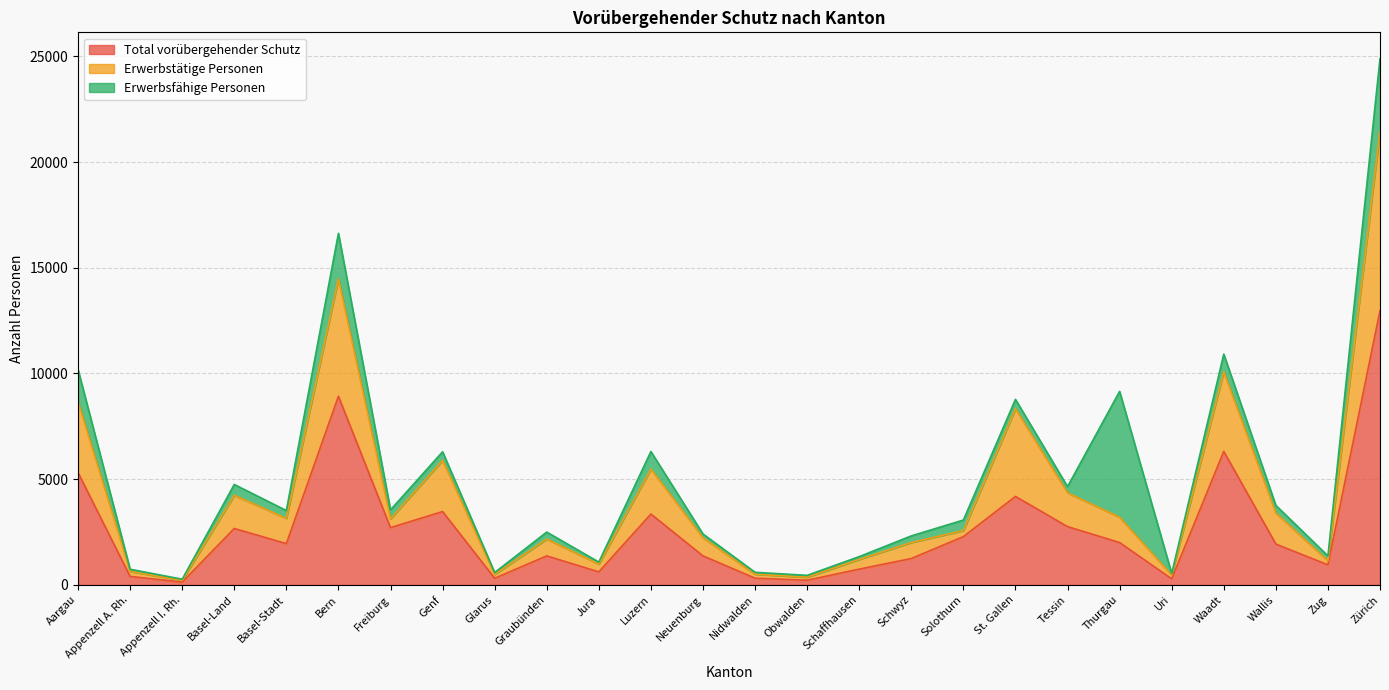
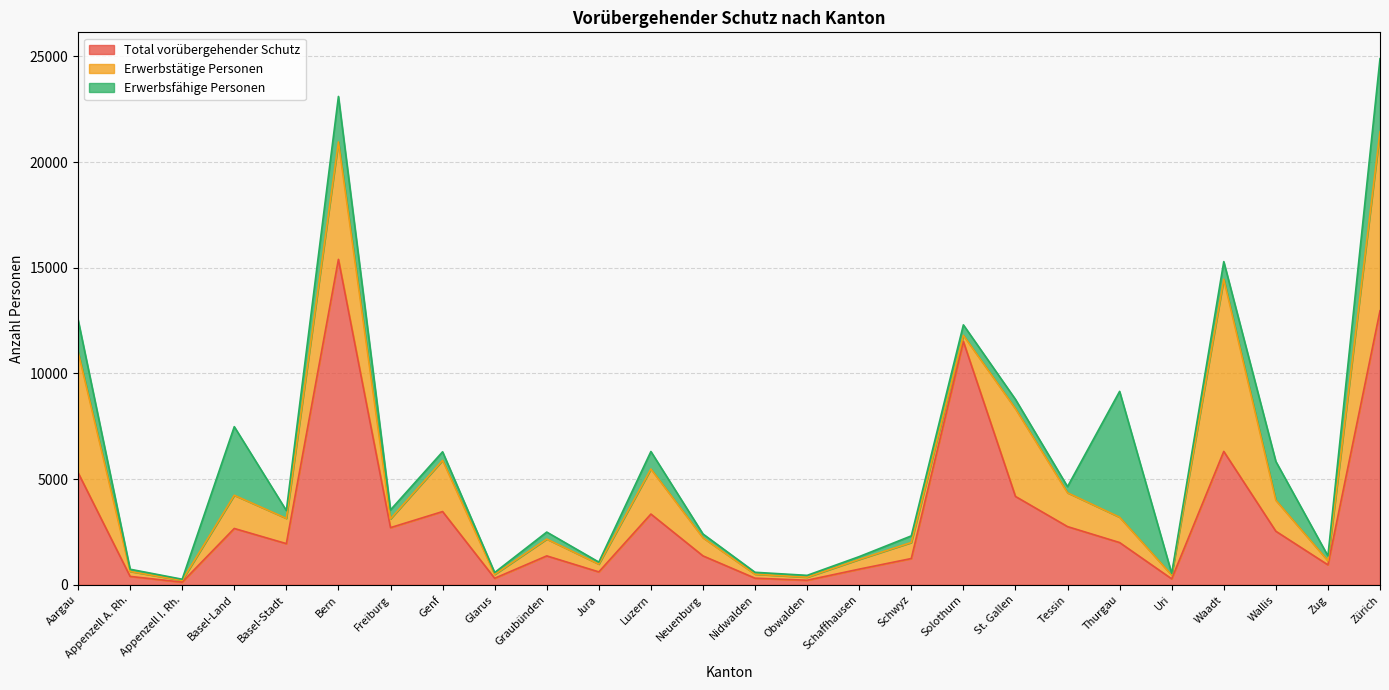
Erwerbstätige Personen, Aargau: 3400 -> 5700
Erwerbsfähige Personen, Basel-Land: 500 -> 3200
Total vorübergehender Schutz, Bern: 8900 -> 15400
Total vorübergehender Schutz, Solothurn: 2300 -> 11500
Erwerbstätige Personen, Waadt: 3800 -> 8100
Total vorübergehender Schutz, Wallis: 1900 -> 2500
Erwerbsfähige Personen, Wallis: 400 -> 1800
